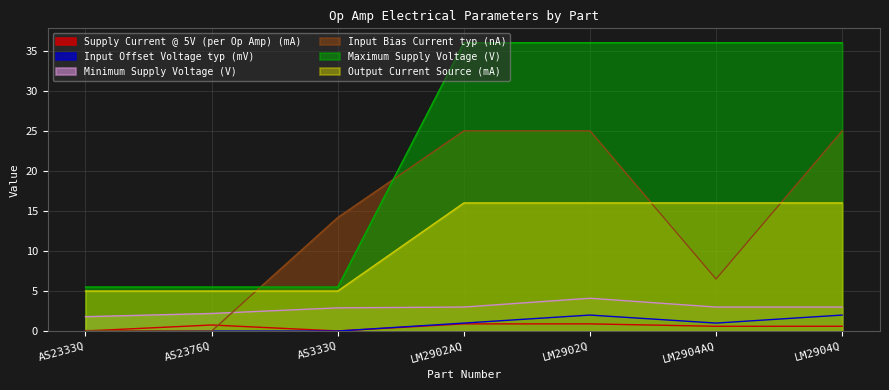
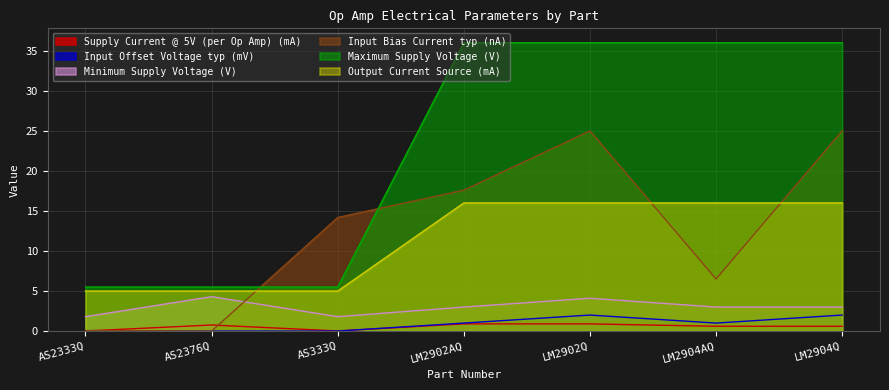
Minimum Supply Voltage (V), AS2376Q: 2 -> 4
Minimum Supply Voltage (V), AS333Q: 3 -> 2
Input Bias Current typ (nA), LM2902AQ: 25 -> 18
